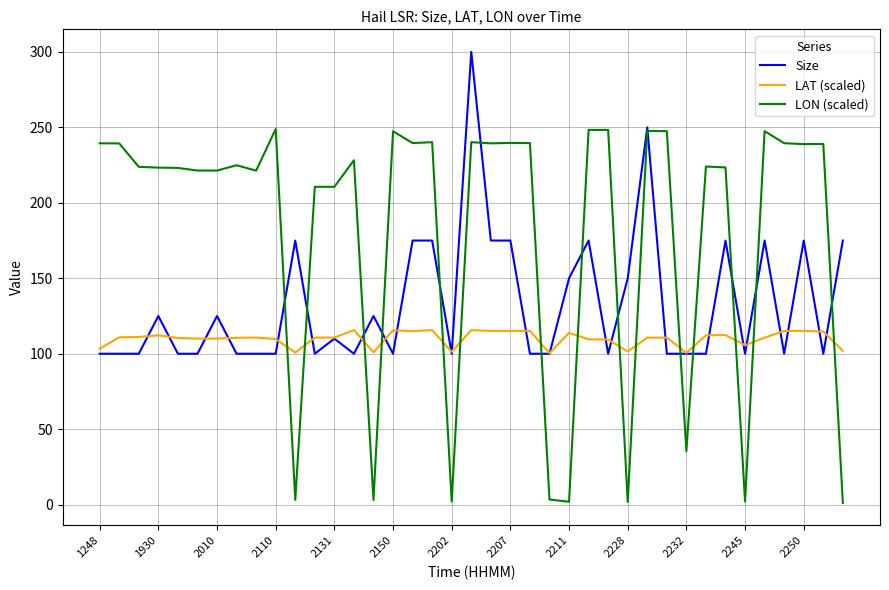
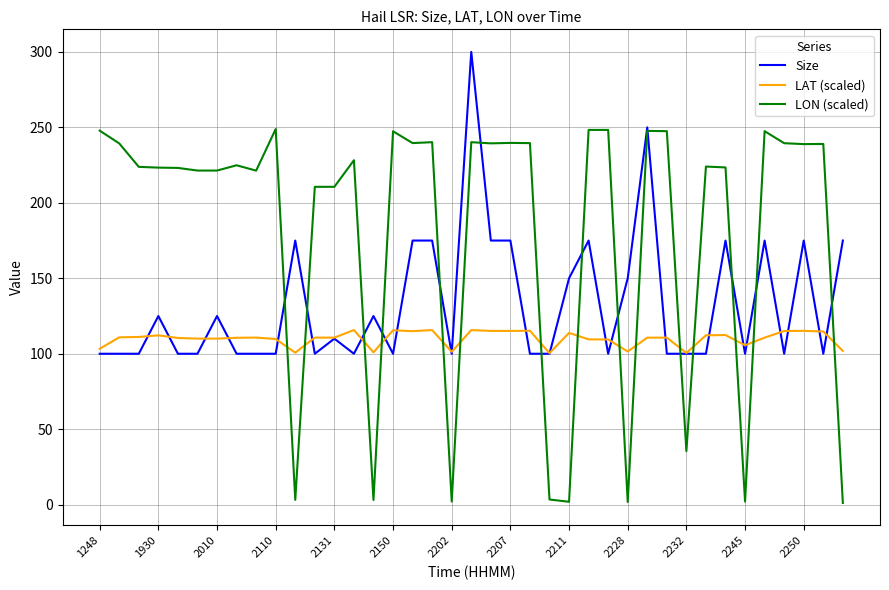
LON (scaled), 1248: 239 -> 248
